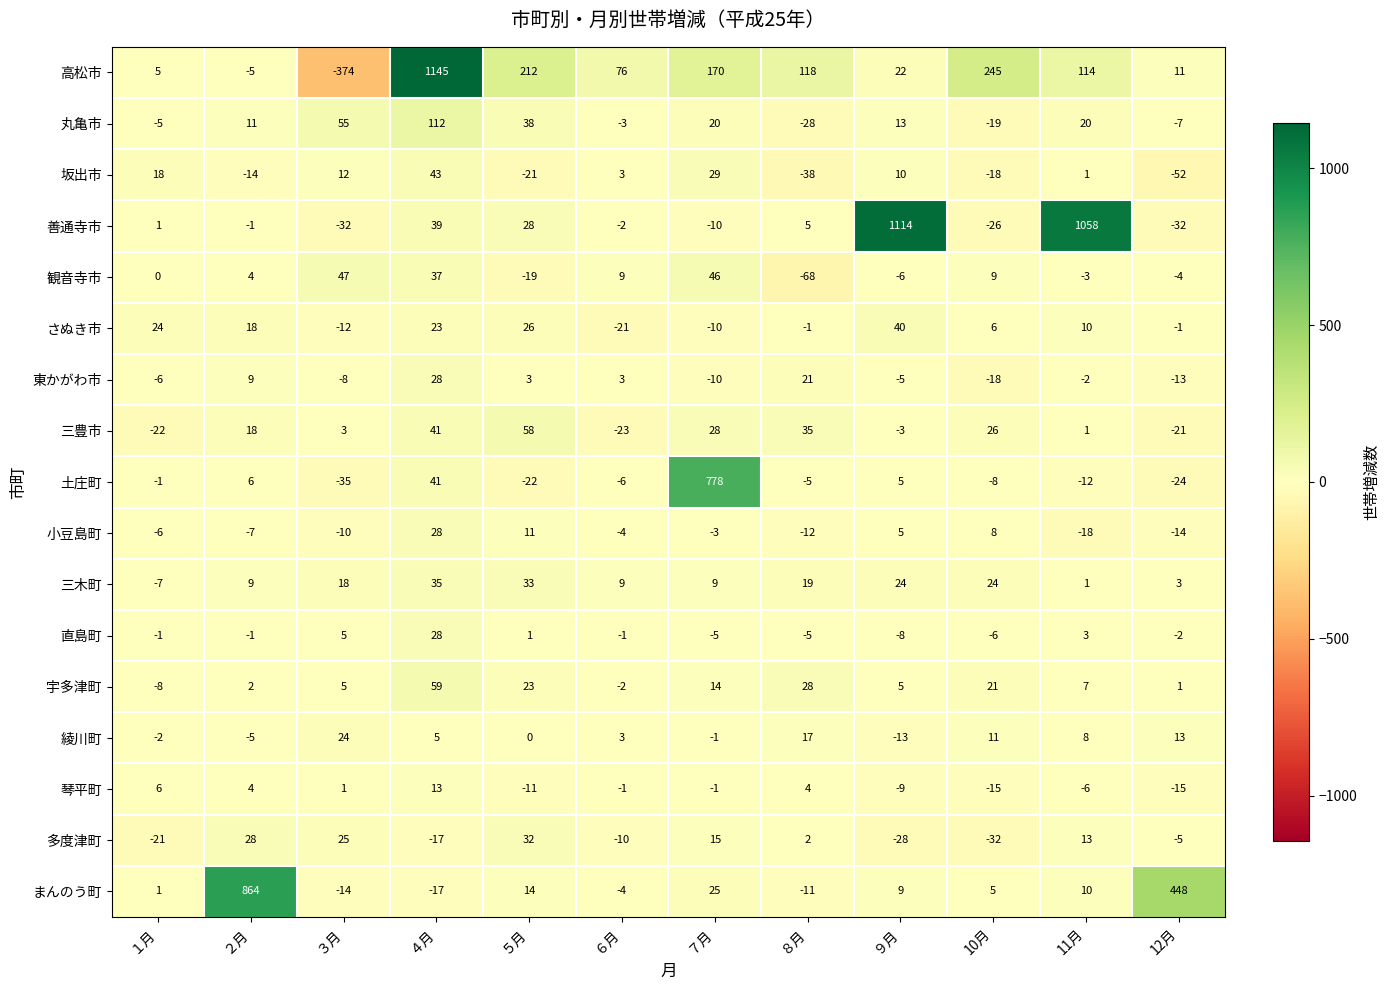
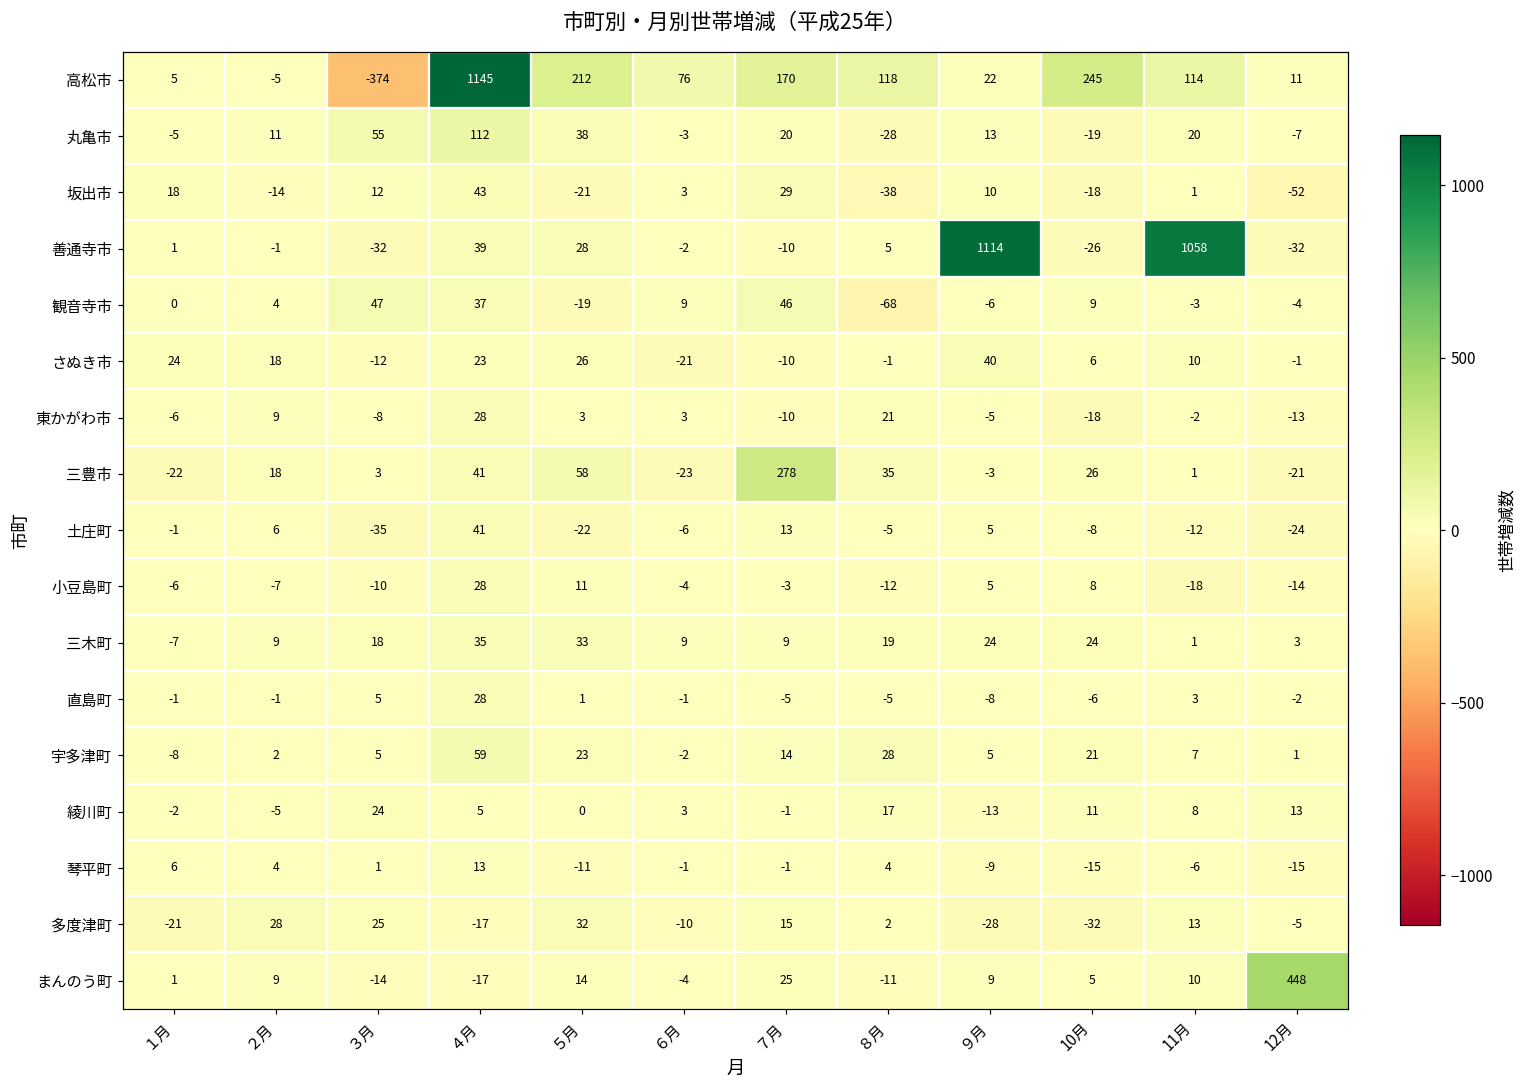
三豊市, ７月: 28 -> 278
土庄町, ７月: 778 -> 13
まんのう町, ２月: 864 -> 9
